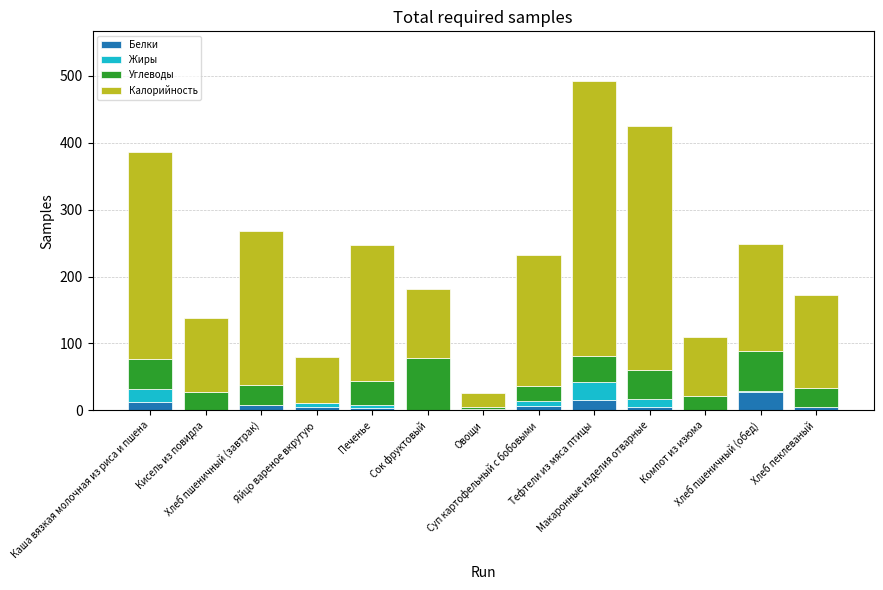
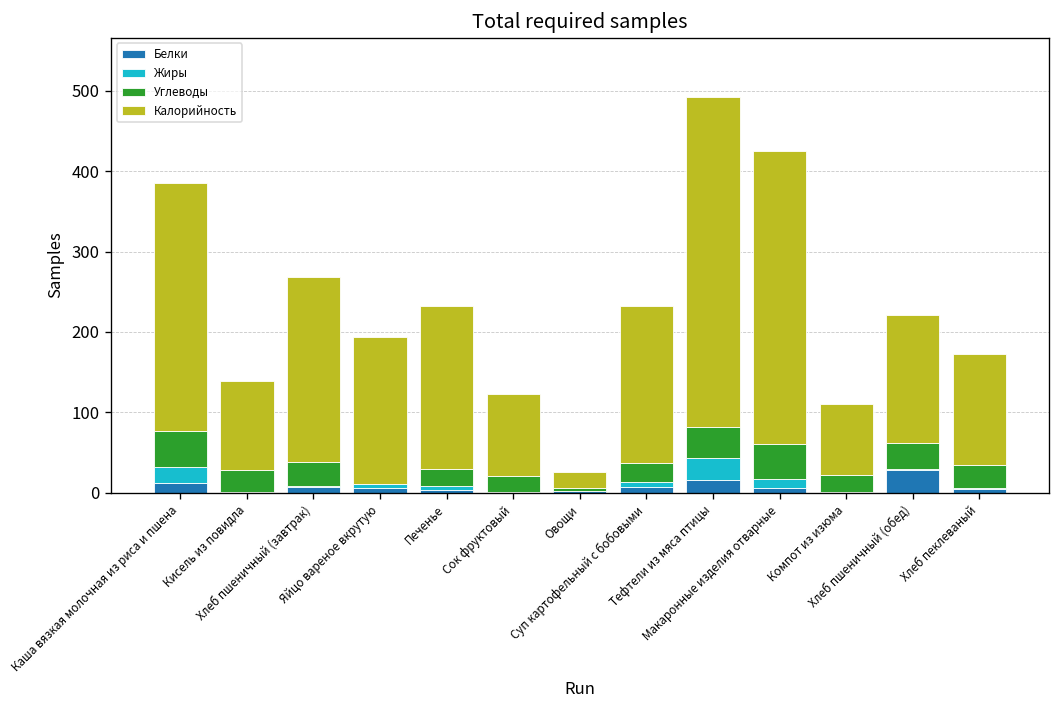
Калорийность, Яйцо вареное вкрутую: 70 -> 180
Углеводы, Печенье: 40 -> 20
Углеводы, Сок фруктовый: 80 -> 20
Углеводы, Хлеб пшеничный (обед): 60 -> 30
